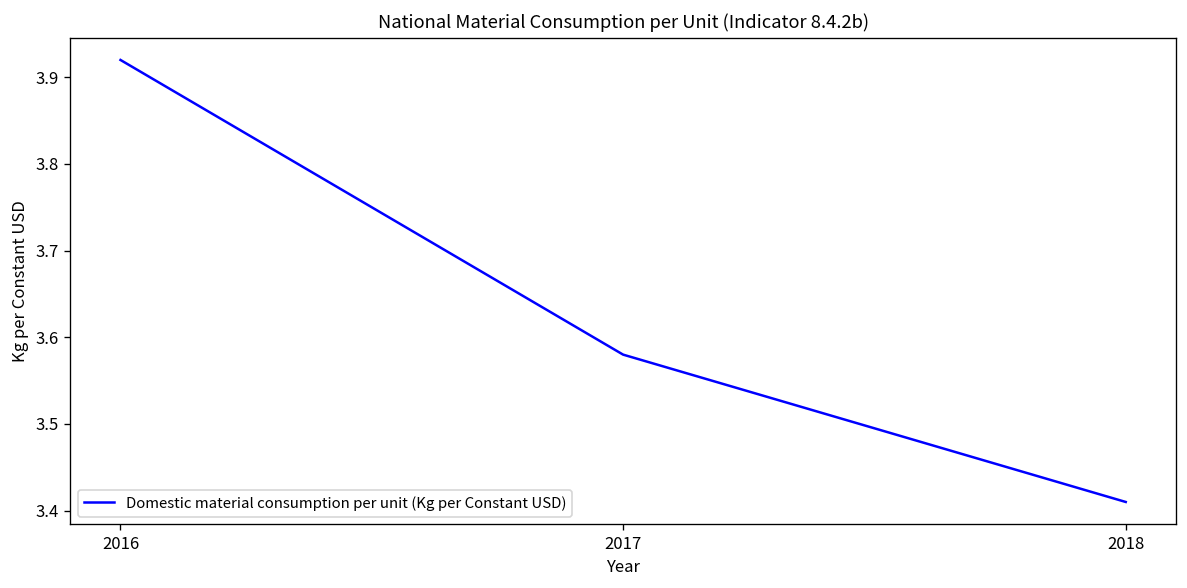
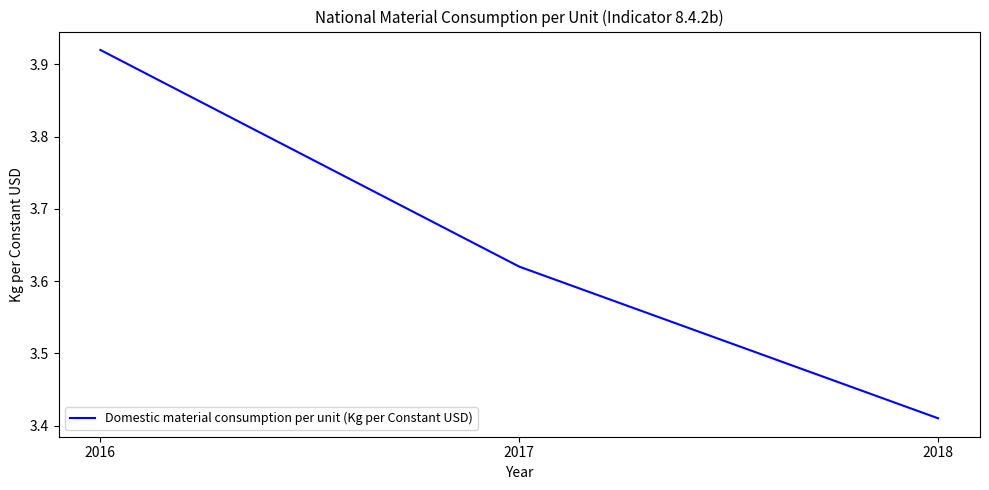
2017: 3.58 -> 3.62
